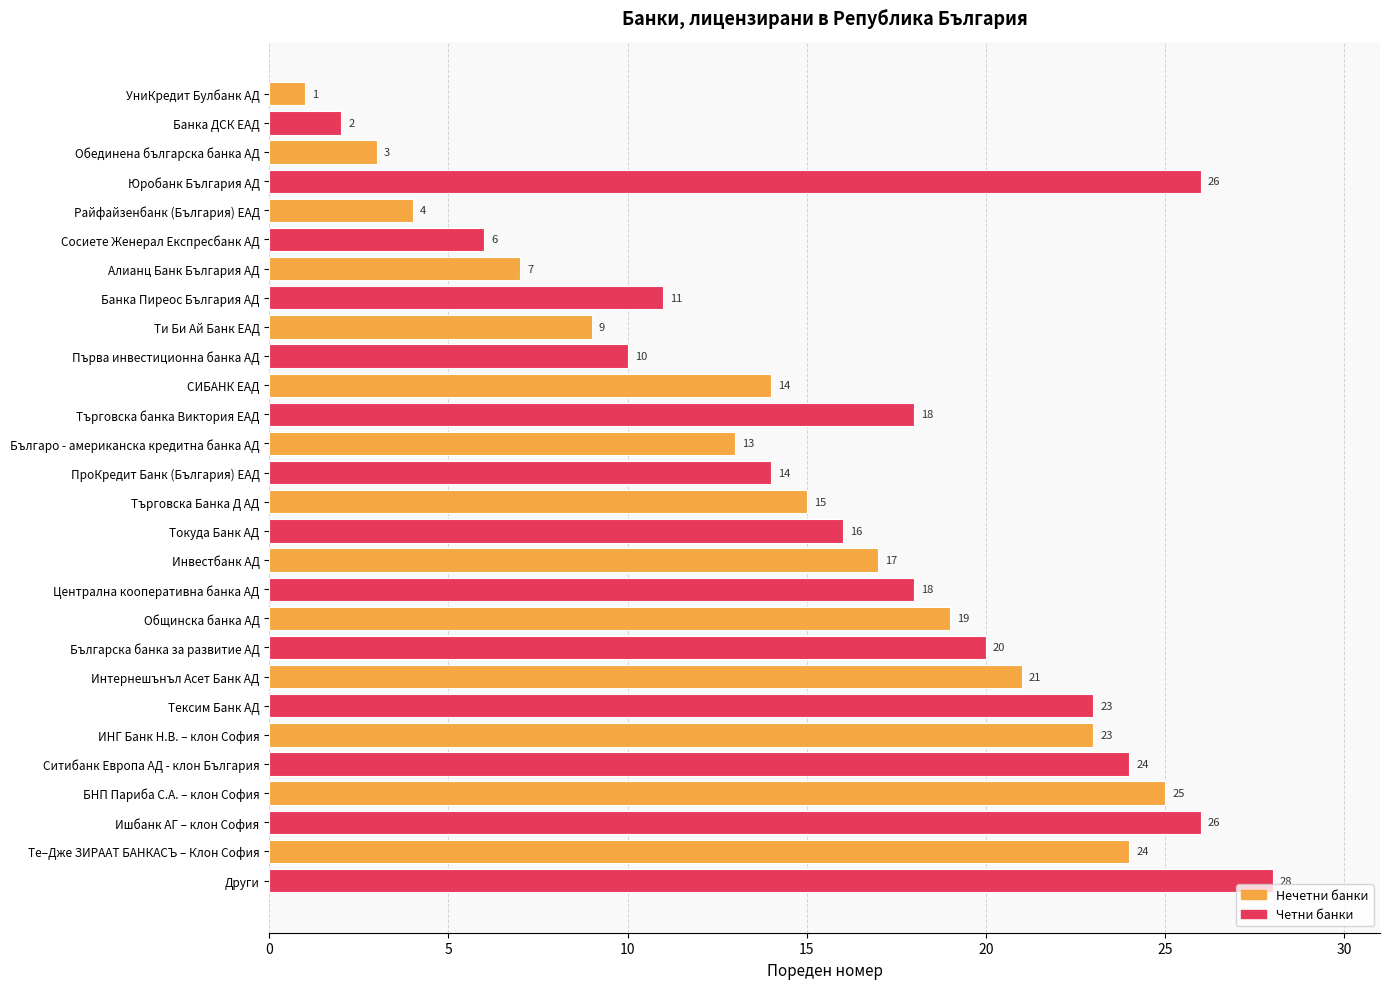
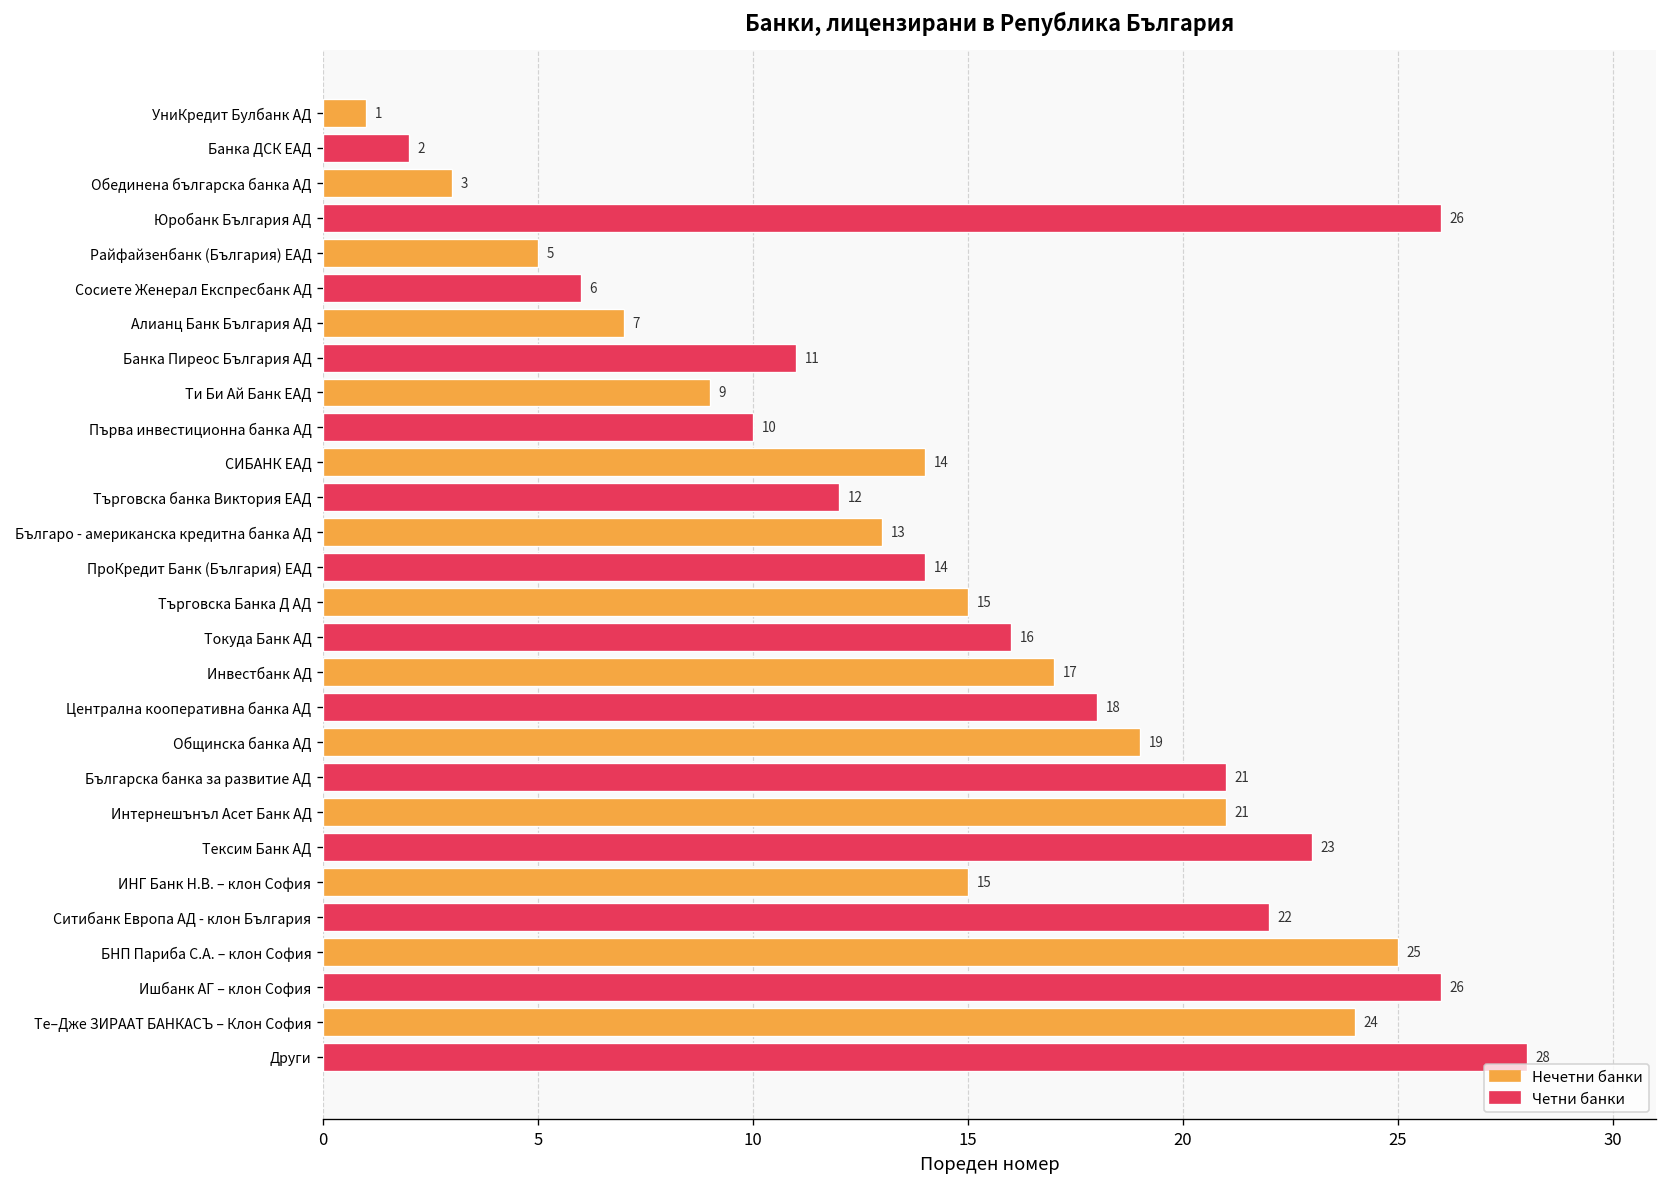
Райфайзенбанк (България) ЕАД: 4 -> 5
Търговска банка Виктория ЕАД: 18 -> 12
Българска банка за развитие АД: 20 -> 21
ИНГ Банк Н.В. – клон София: 23 -> 15
Ситибанк Европа АД - клон България: 24 -> 22
